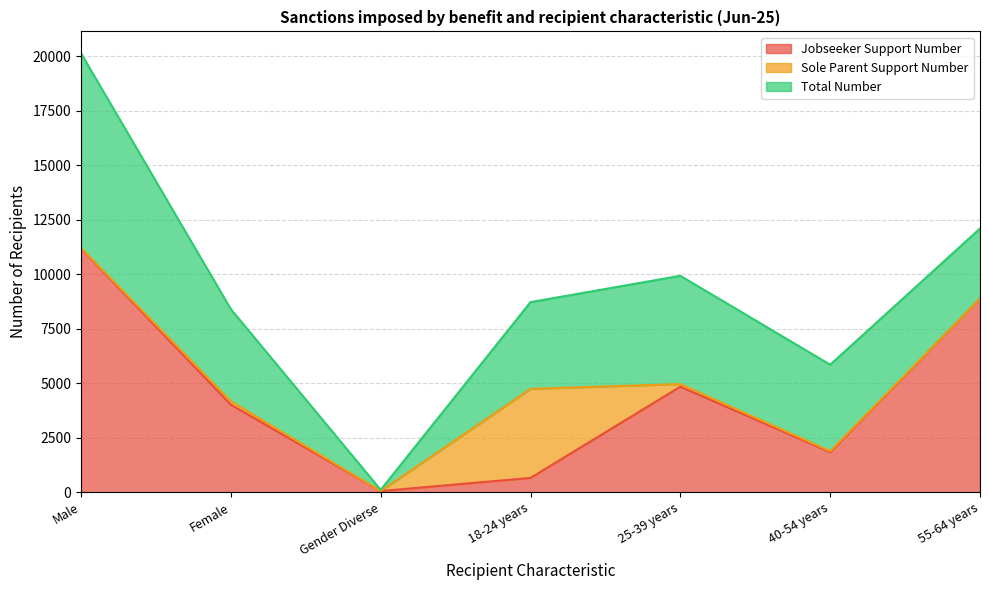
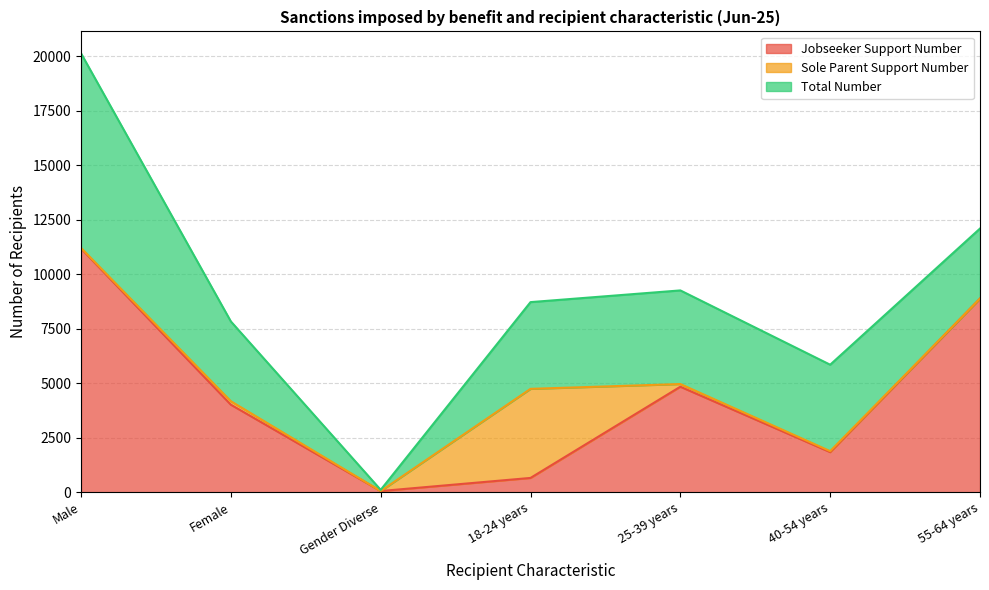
Total Number, Female: 4200 -> 3700
Total Number, 25-39 years: 5000 -> 4300
